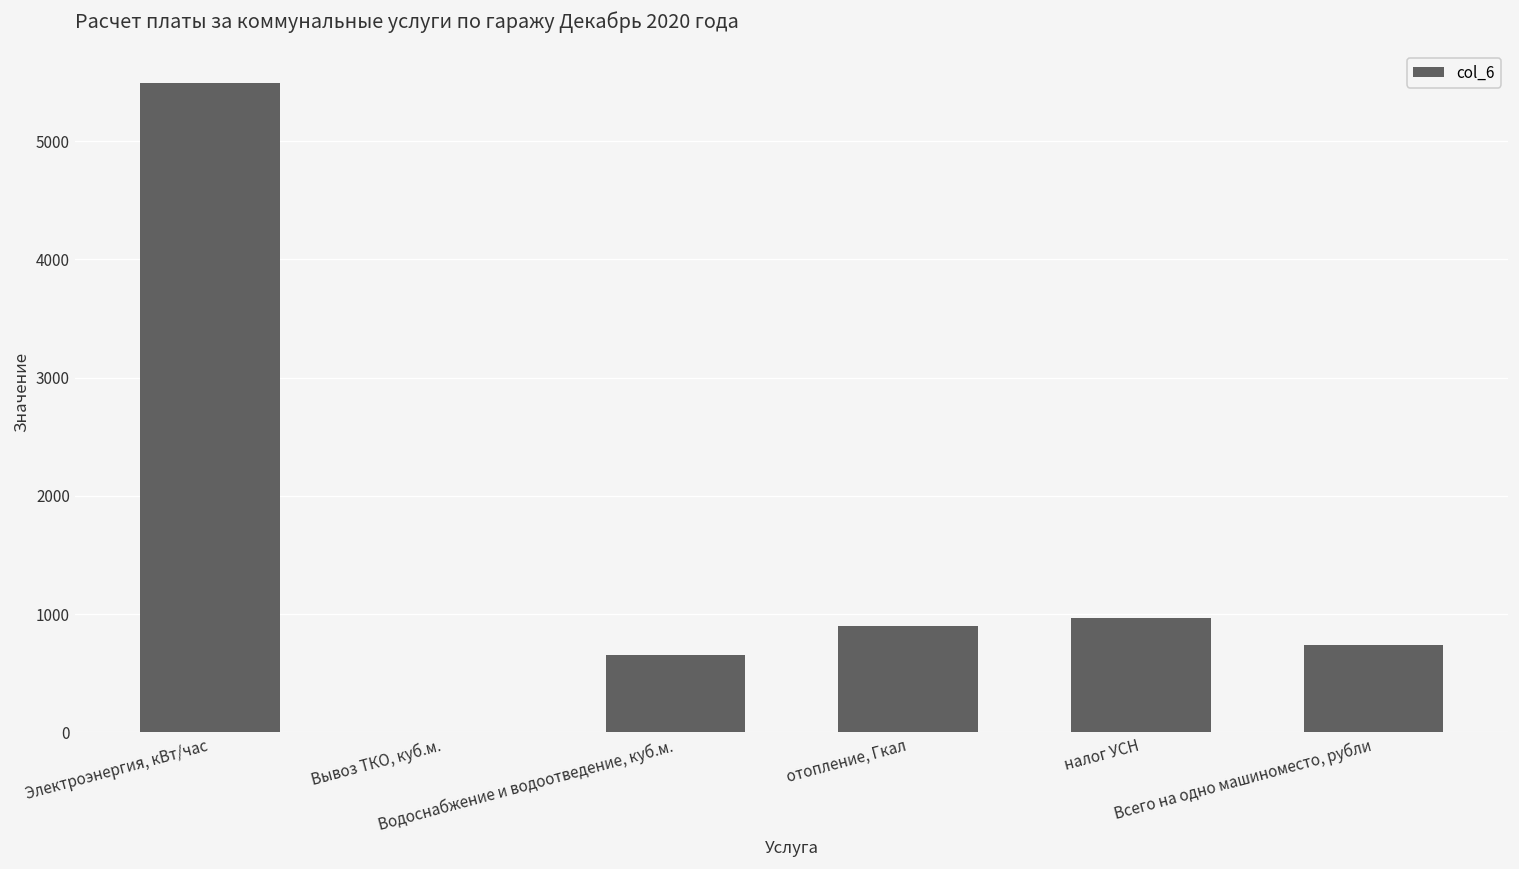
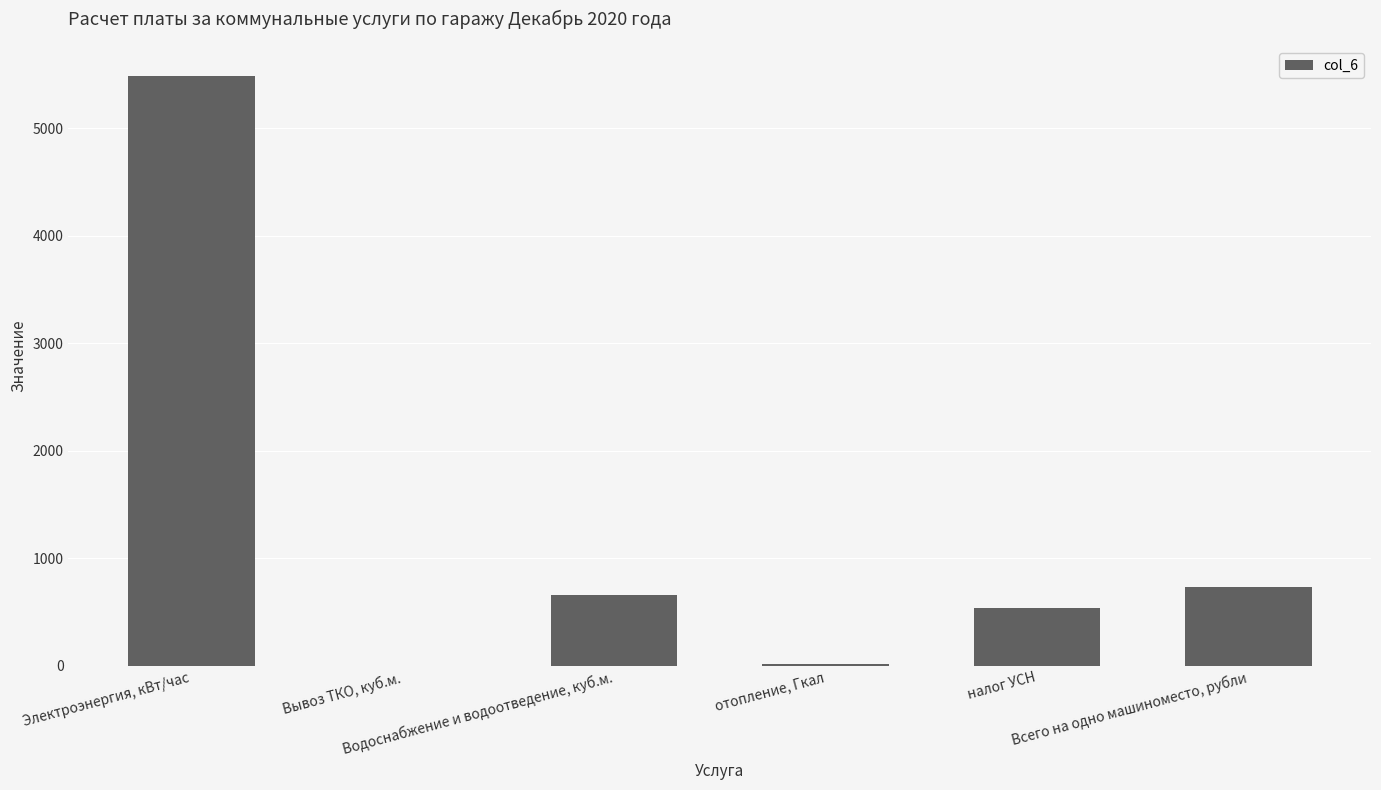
отопление, Гкал: 900 -> 20
налог УСН: 970 -> 530
